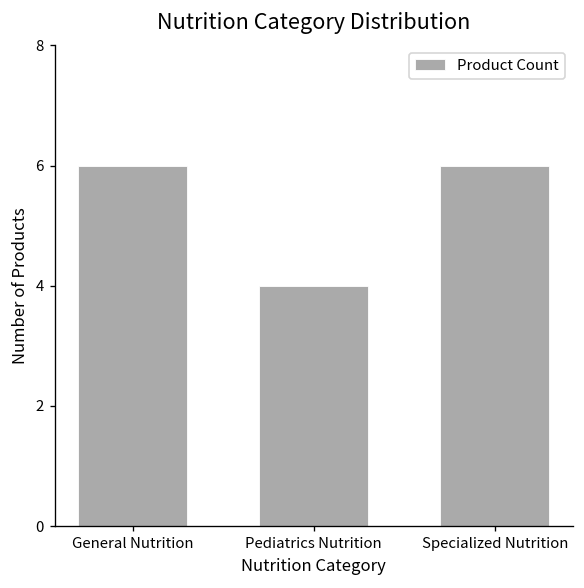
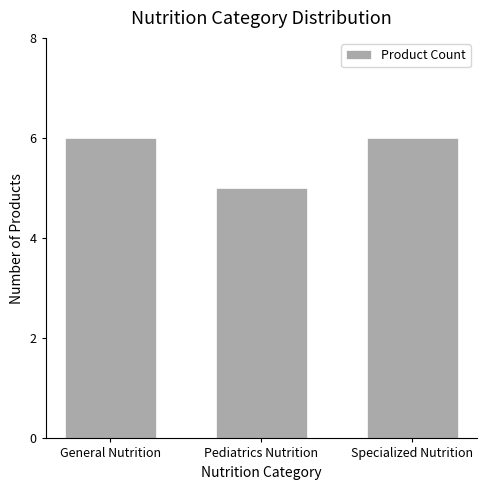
Pediatrics Nutrition: 4 -> 5
